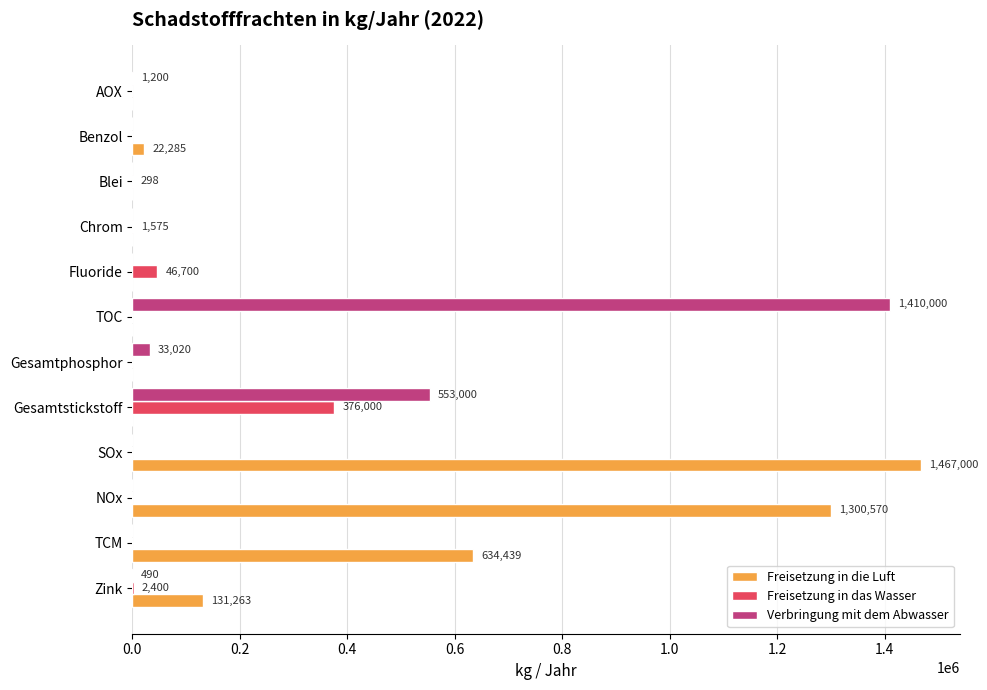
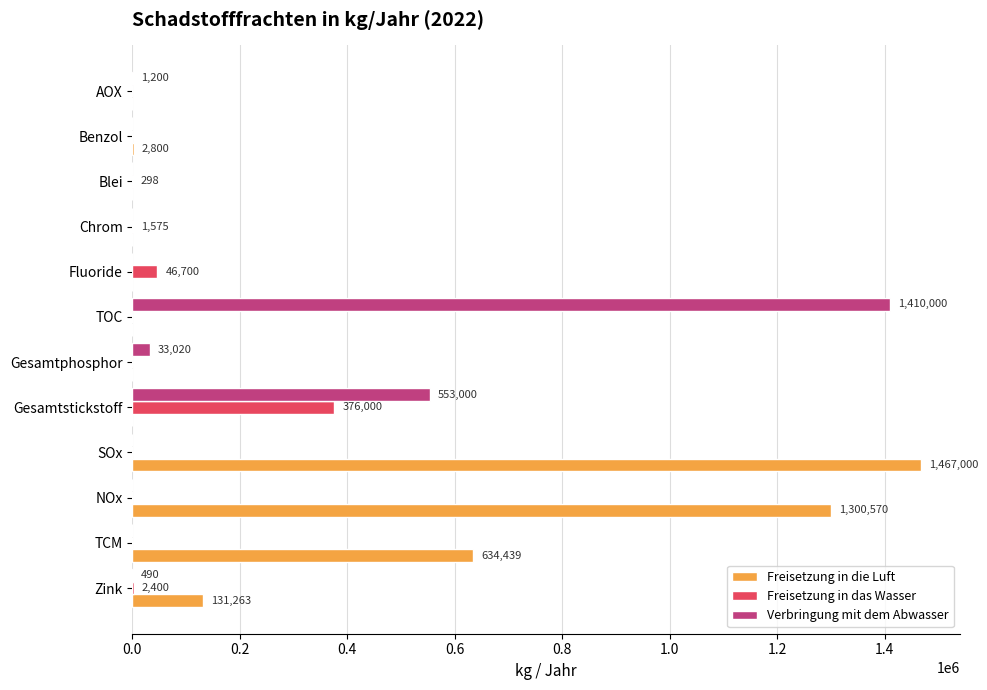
Freisetzung in die Luft, Benzol: 22,285 -> 2,800
